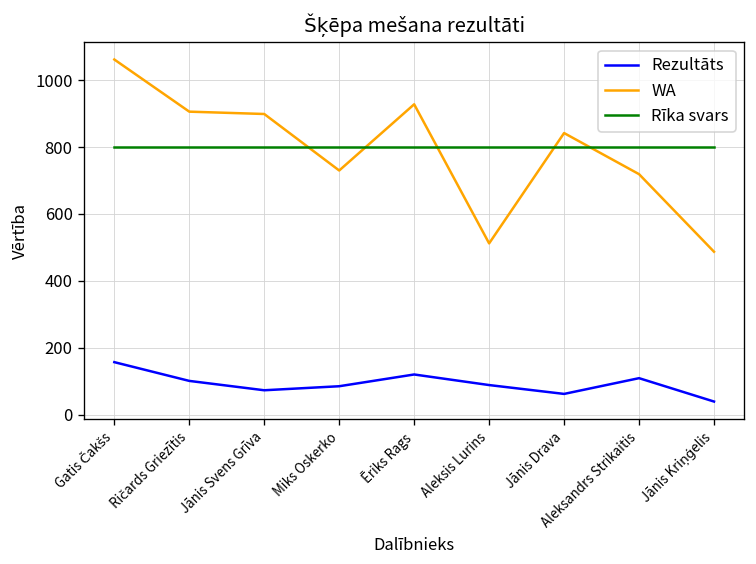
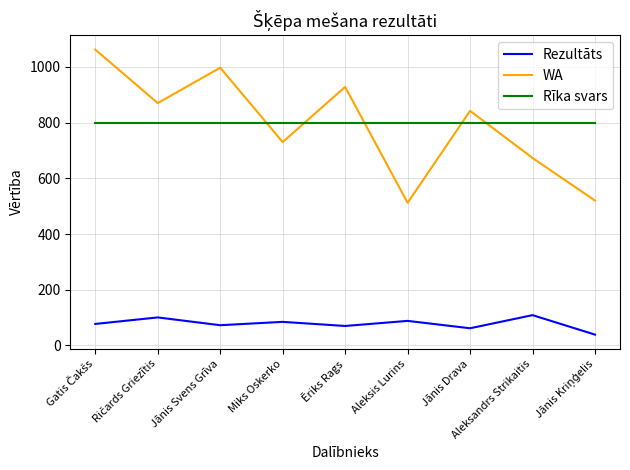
Rezultāts, Gatis Čakšs: 160 -> 80
WA, Ričards Griezītis: 910 -> 870
WA, Jānis Svens Grīva: 900 -> 1000
Rezultāts, Ēriks Rags: 120 -> 70
WA, Aleksandrs Strikaitis: 720 -> 670
WA, Jānis Kriņģelis: 490 -> 520
